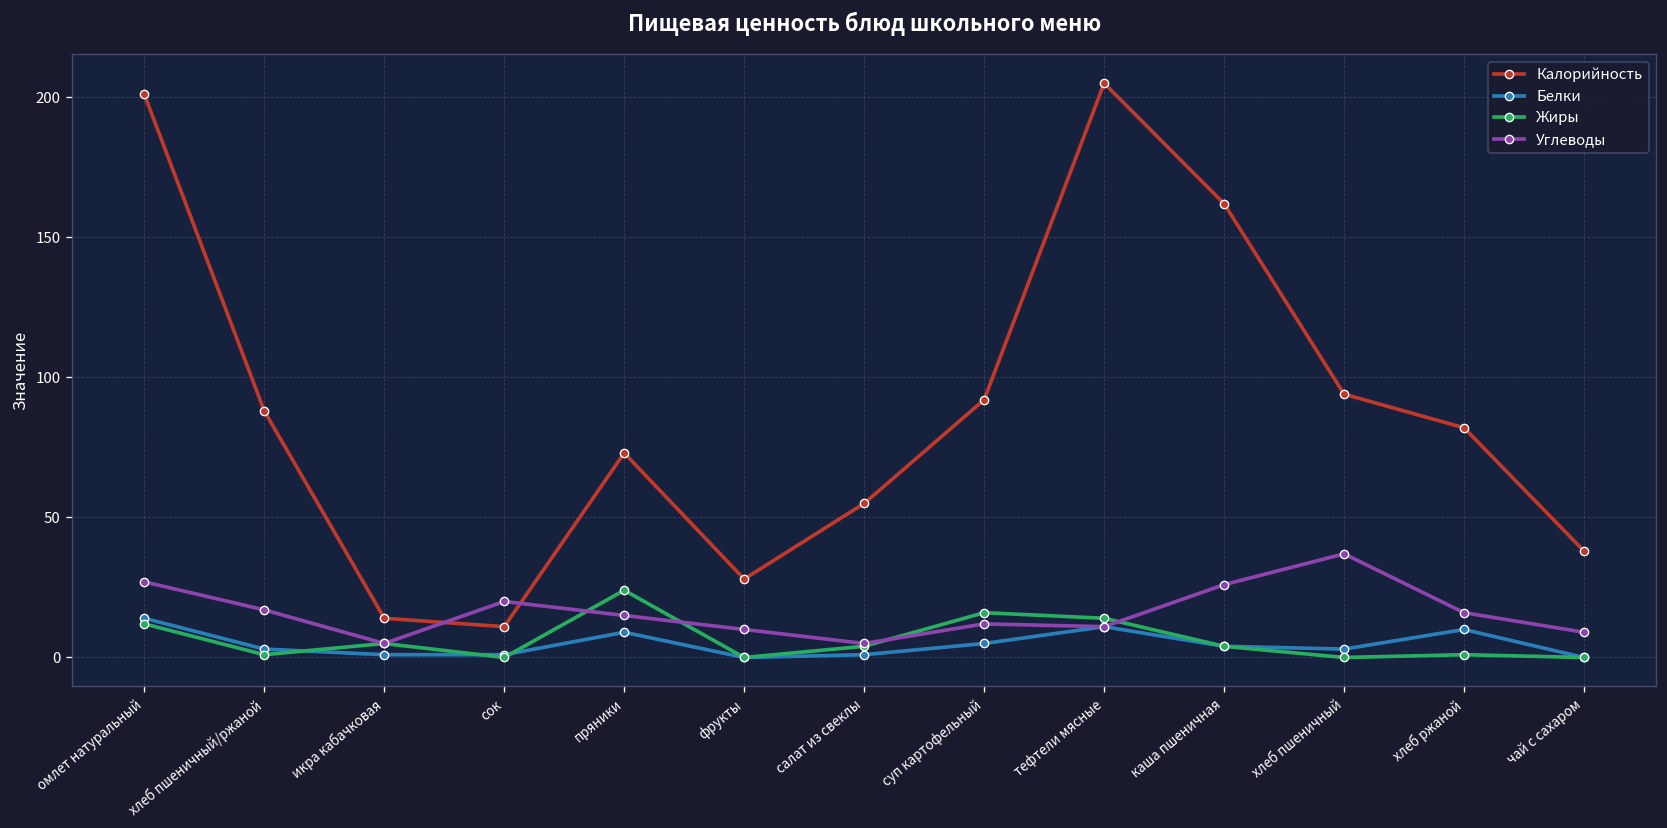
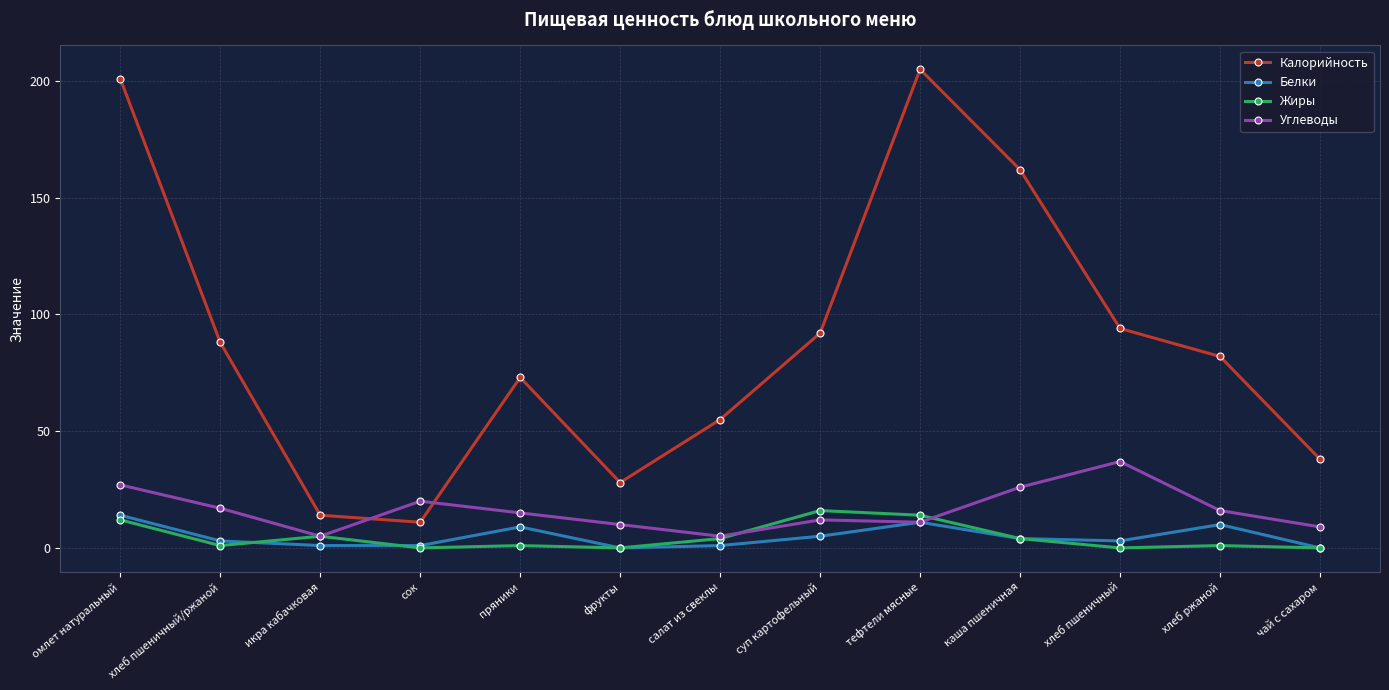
Жиры, пряники: 24 -> 1
